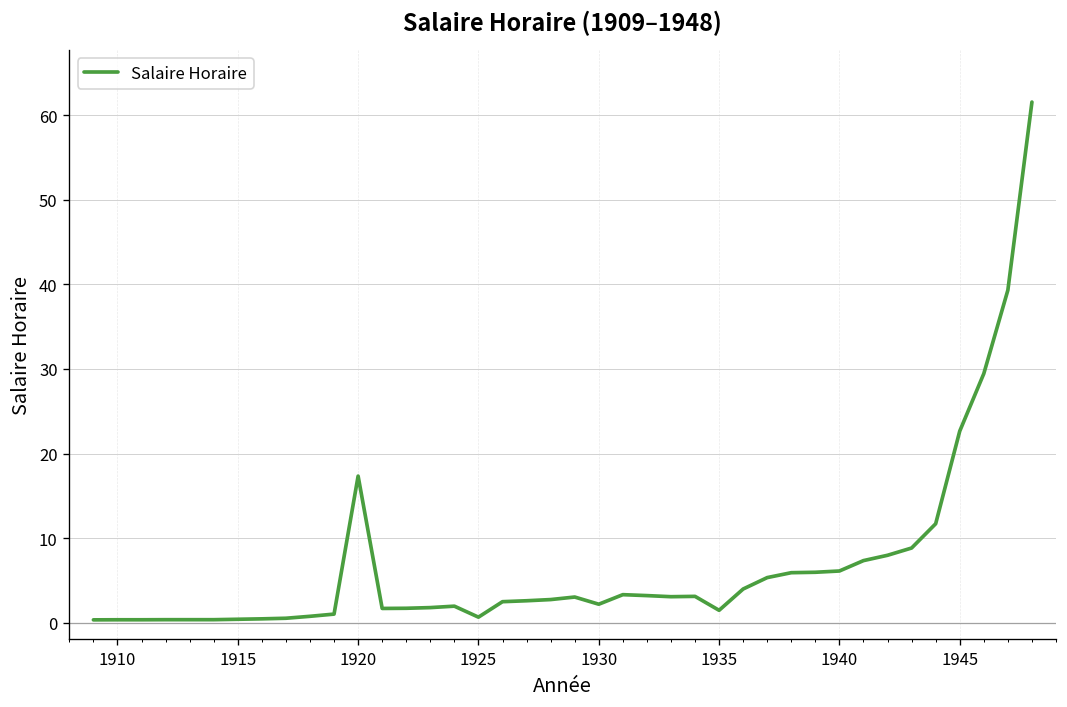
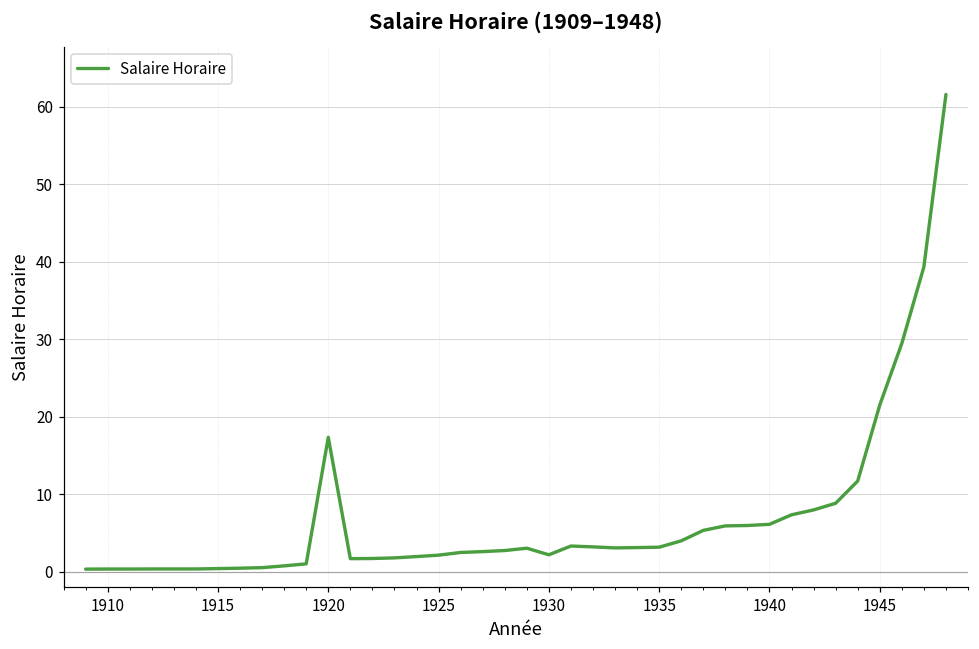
1925: 1 -> 2
1935: 1 -> 3
1945: 23 -> 21
